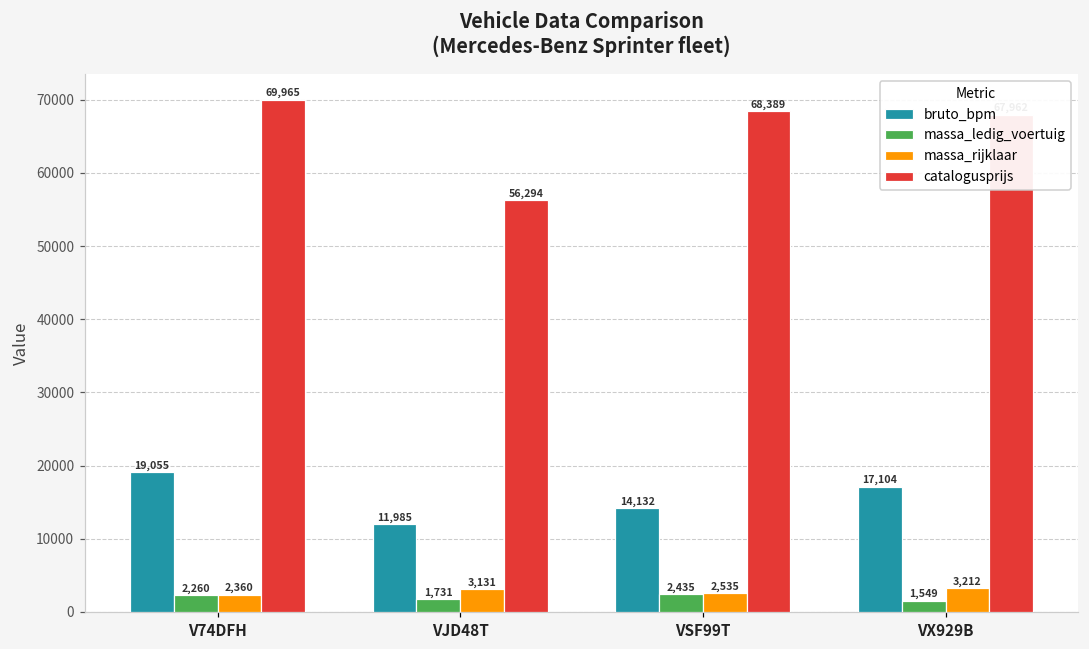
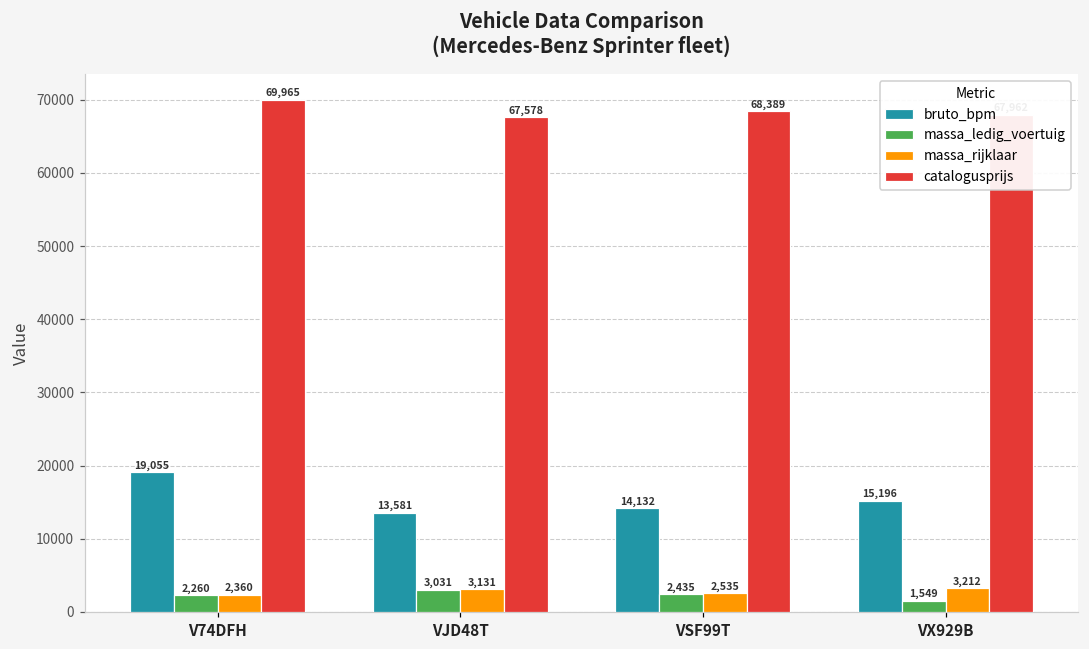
bruto_bpm, VJD48T: 11,985 -> 13,581
massa_ledig_voertuig, VJD48T: 1,731 -> 3,031
catalogusprijs, VJD48T: 56,294 -> 67,578
bruto_bpm, VX929B: 17,104 -> 15,196
